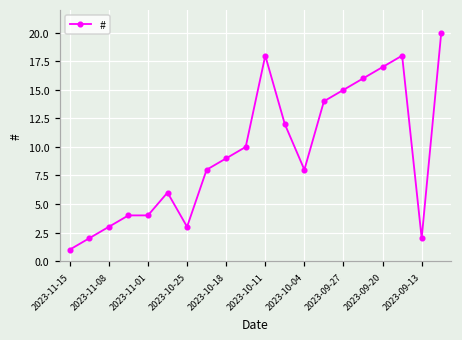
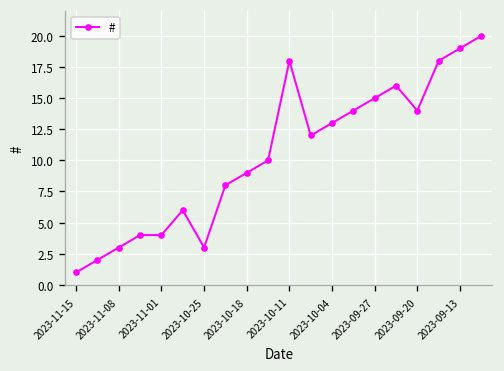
2023-10-04: 8 -> 13
2023-09-20: 17 -> 14
2023-09-13: 2 -> 19
